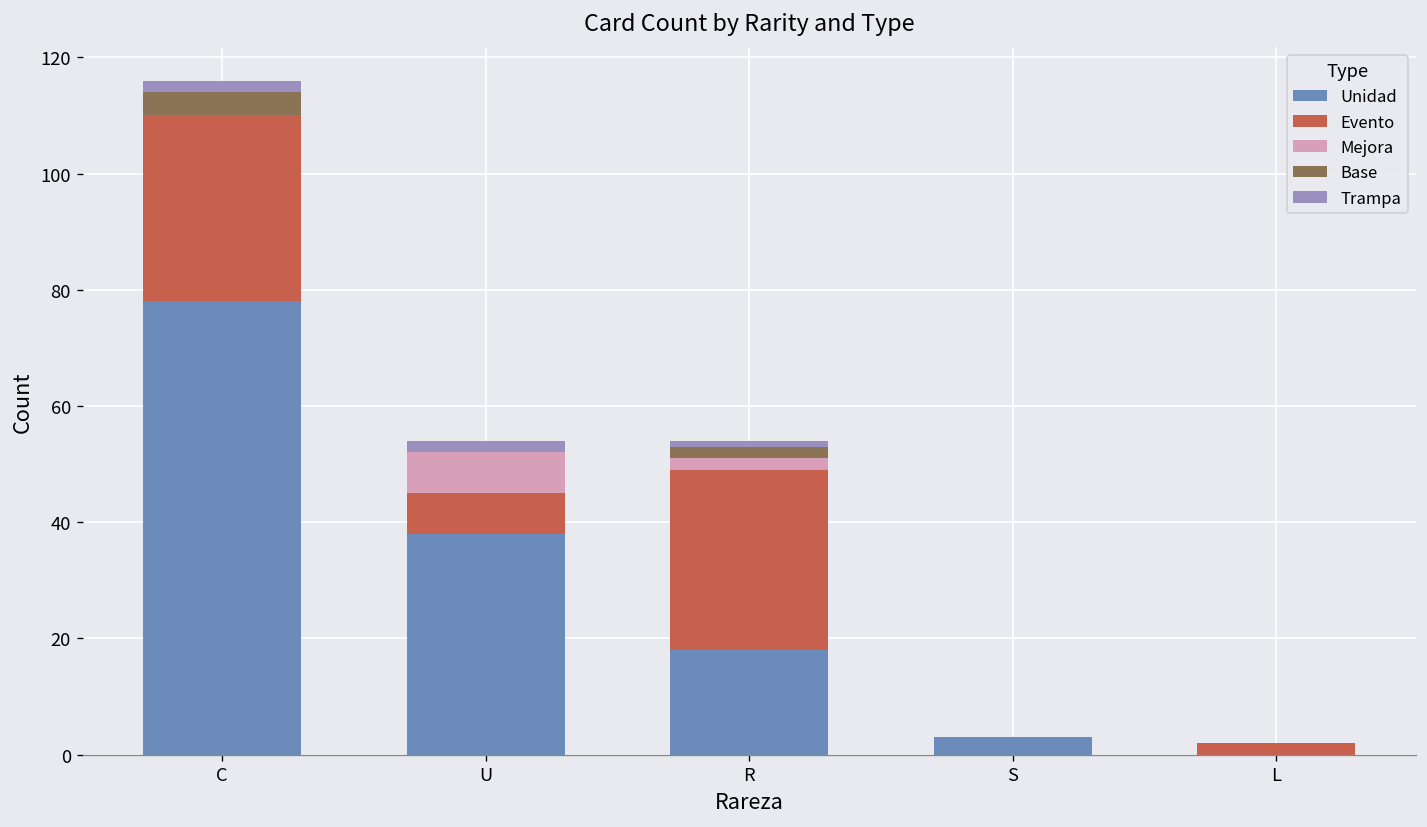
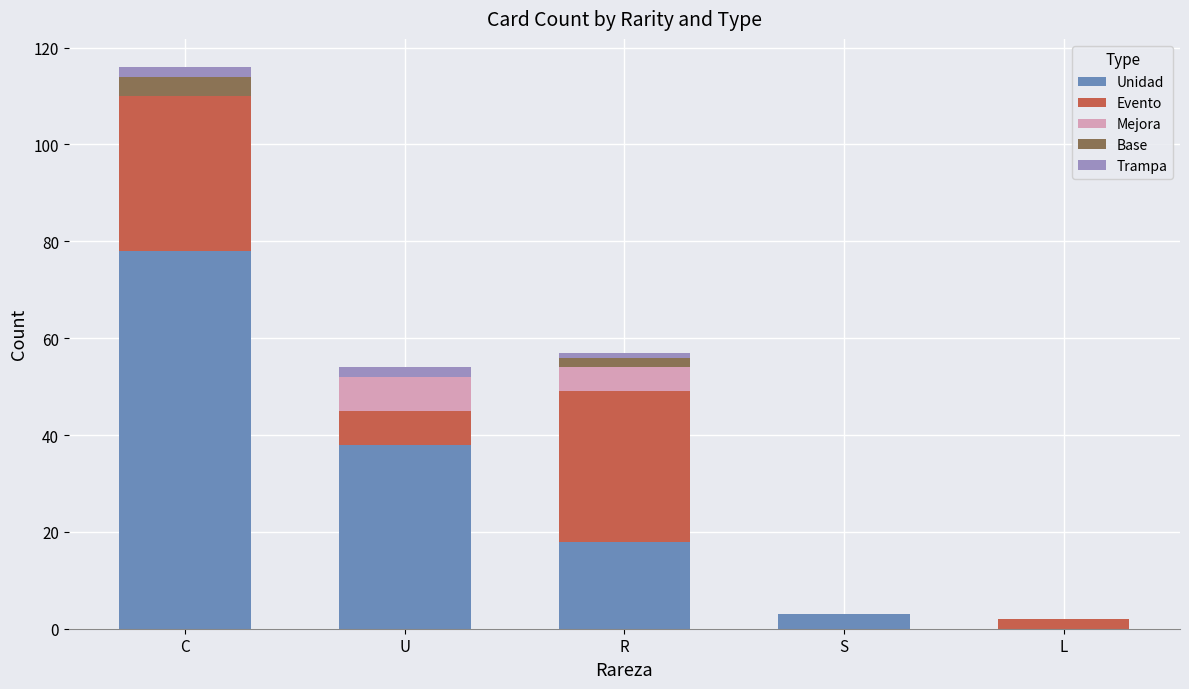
Mejora, R: 2 -> 5
